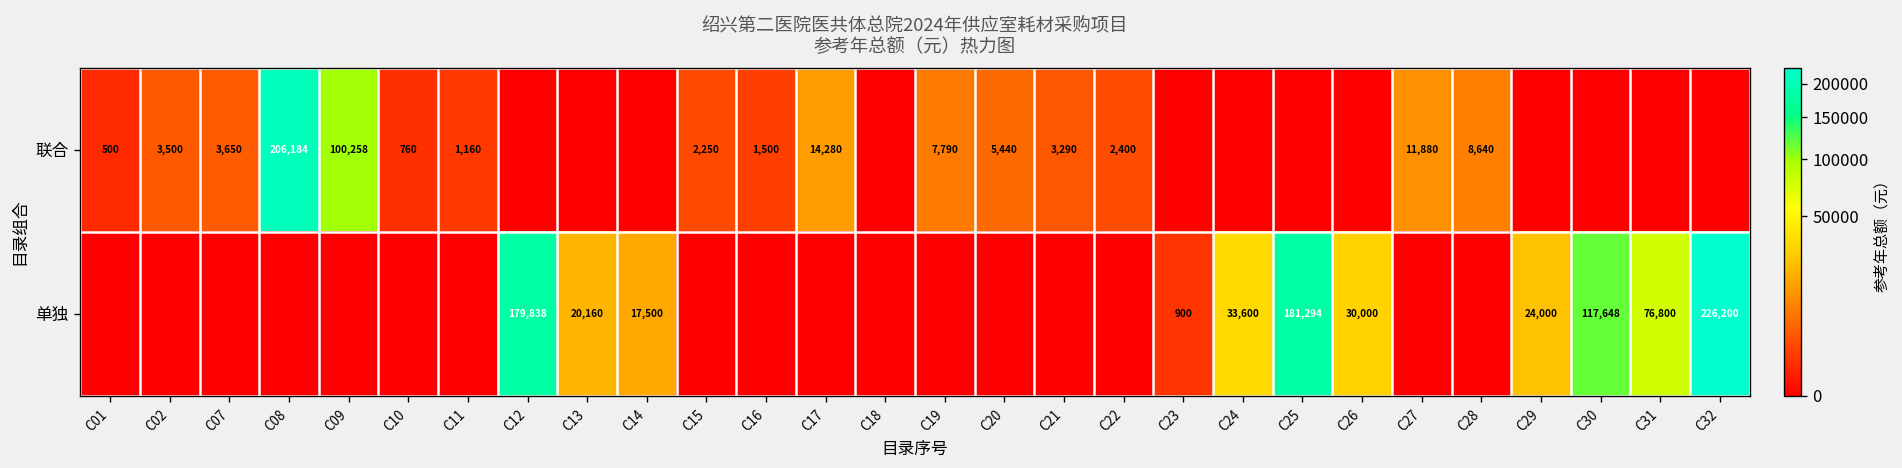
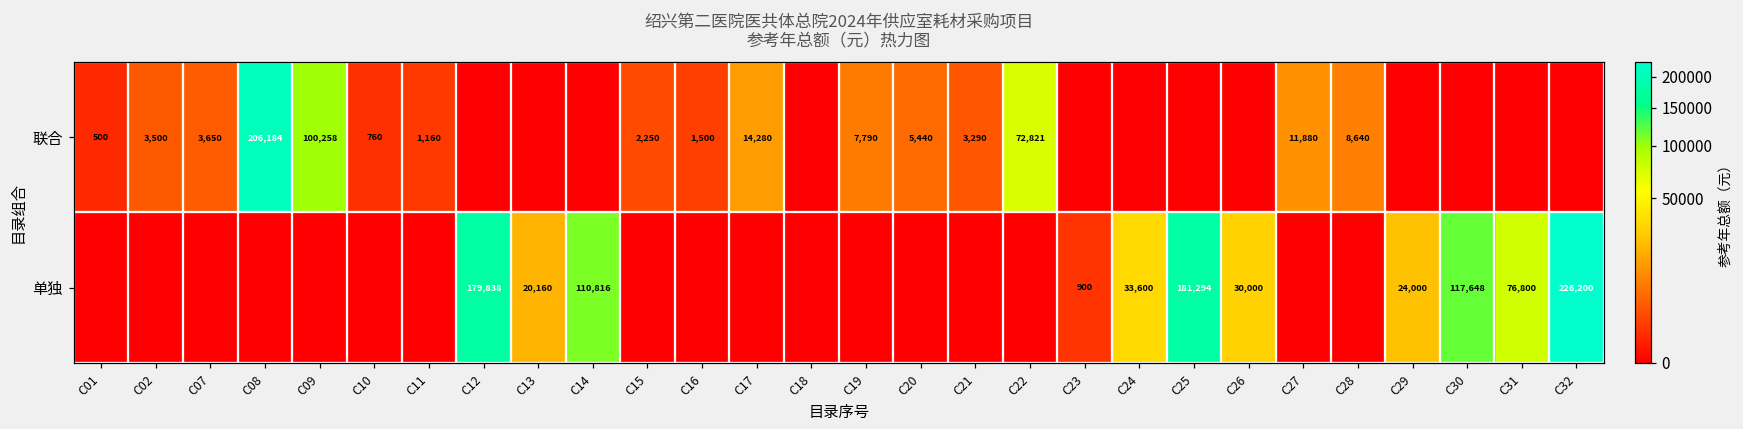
联合, C22: 2,400 -> 72,821
单独, C14: 17,500 -> 110,816
